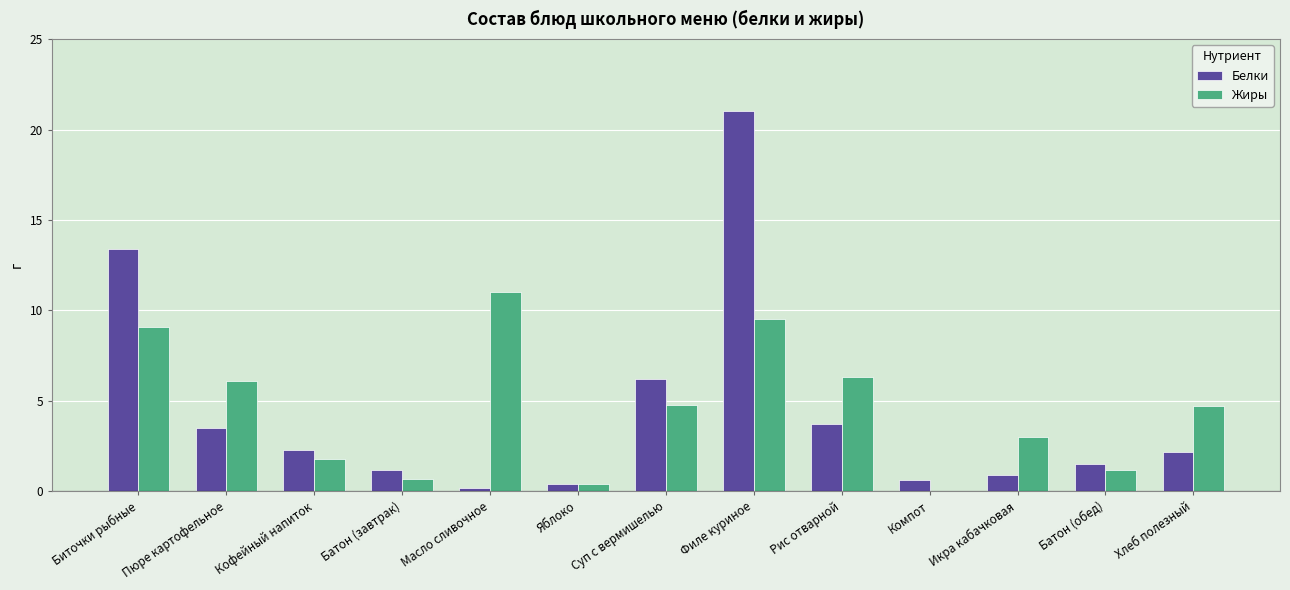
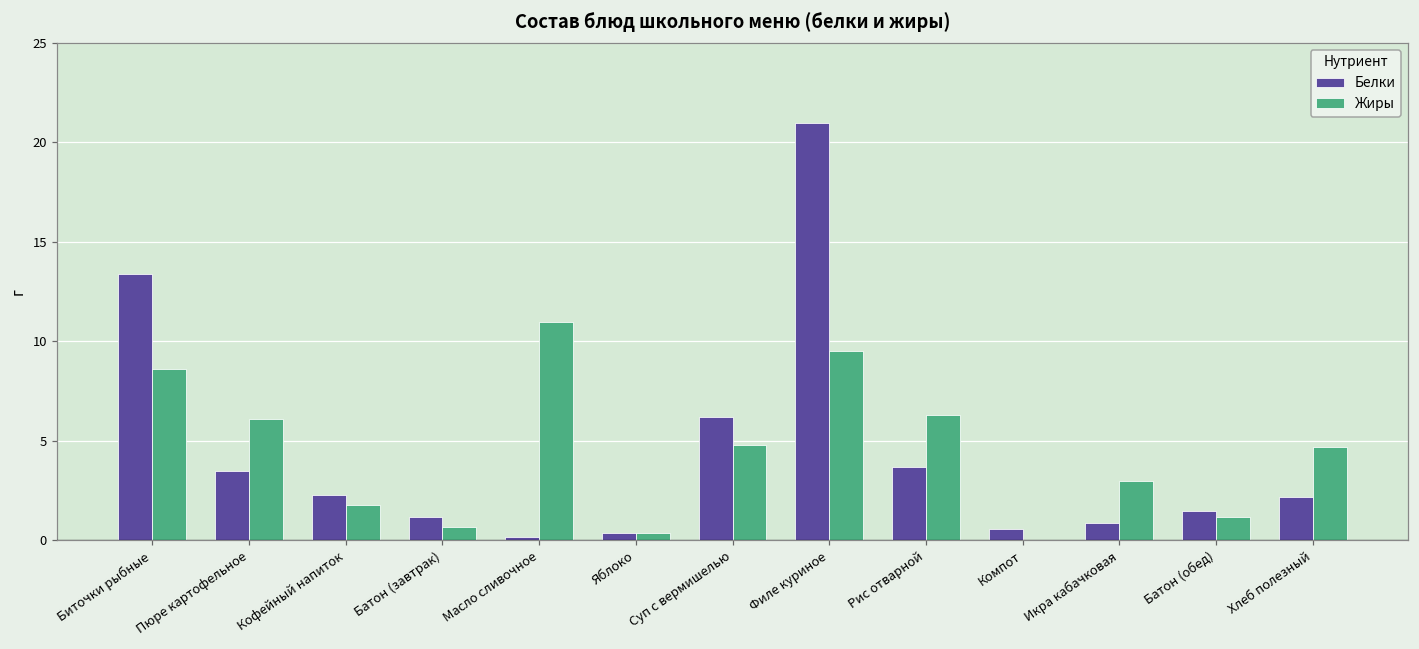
Жиры, Биточки рыбные: 9.1 -> 8.6
